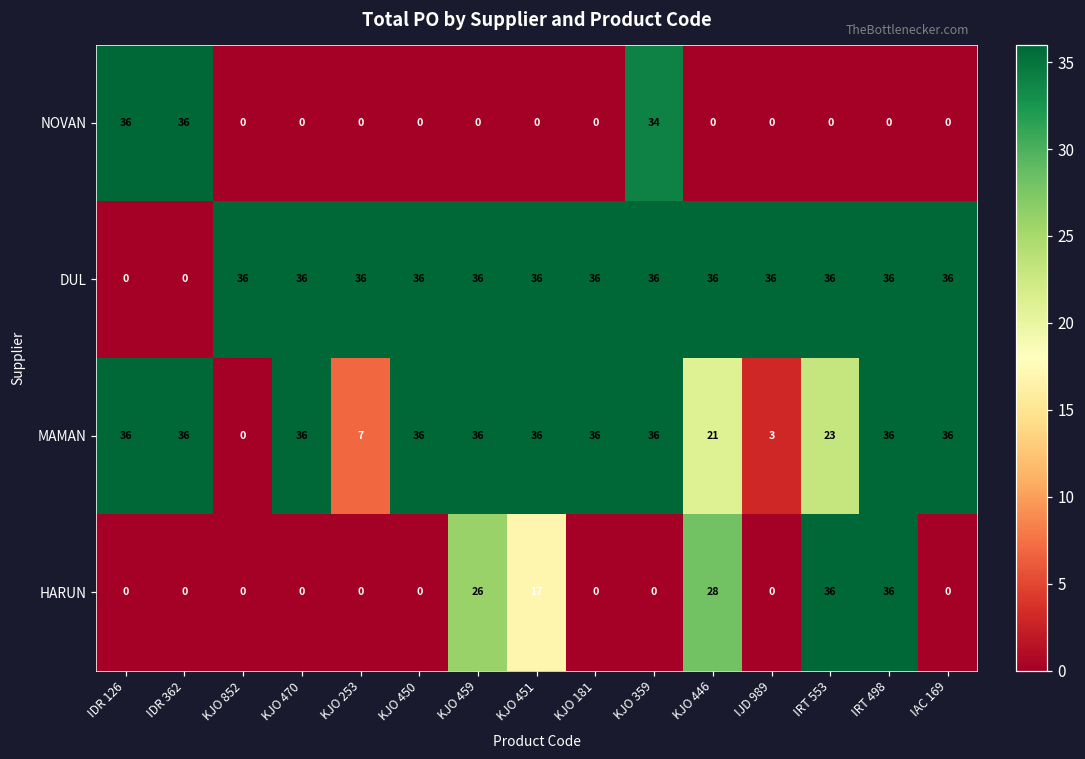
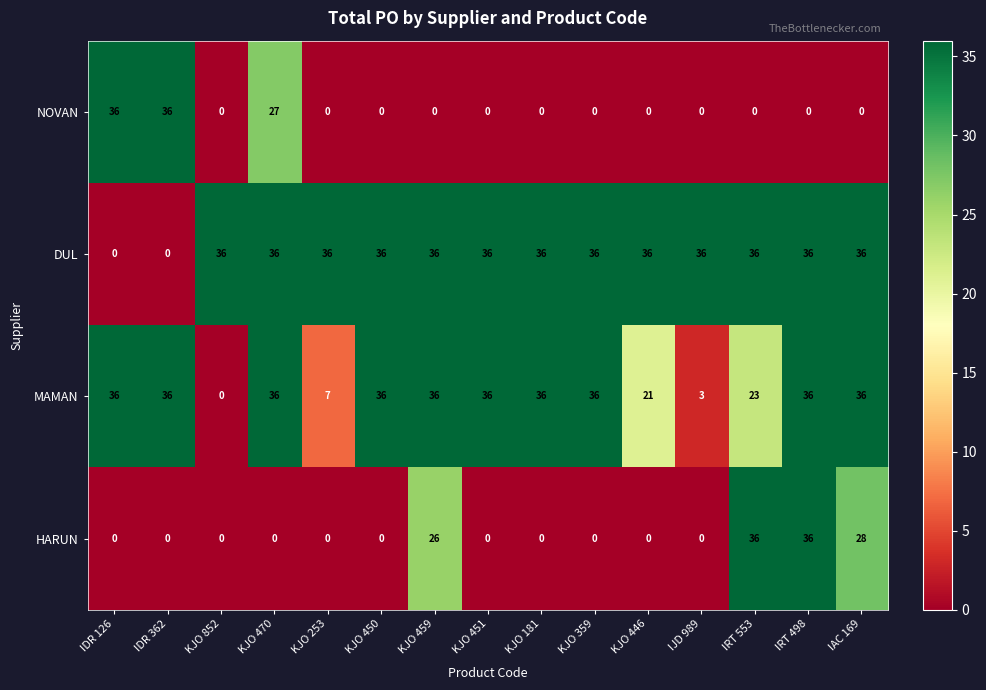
NOVAN, KJO 470: 0 -> 27
NOVAN, KJO 359: 34 -> 0
HARUN, KJO 451: 17 -> 0
HARUN, KJO 446: 28 -> 0
HARUN, IAC 169: 0 -> 28
